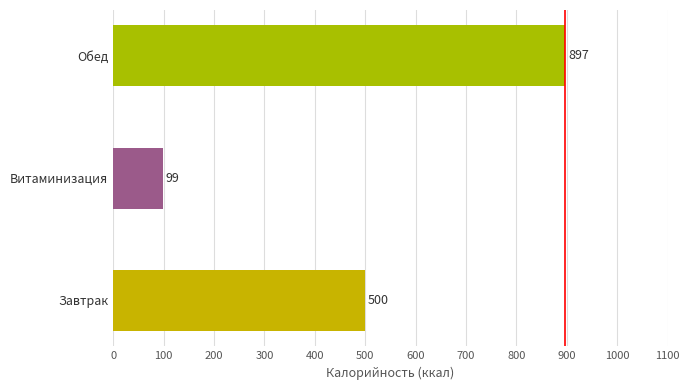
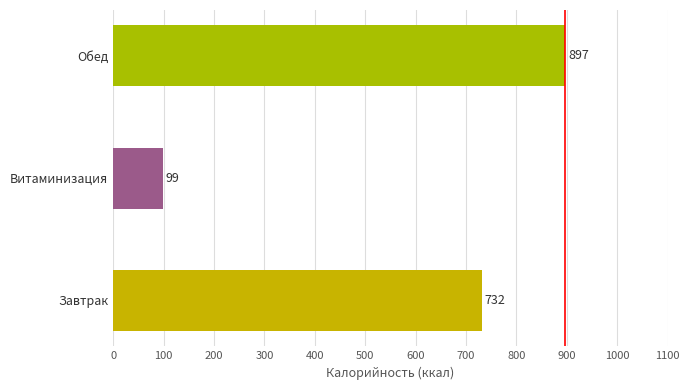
Завтрак: 500 -> 732
